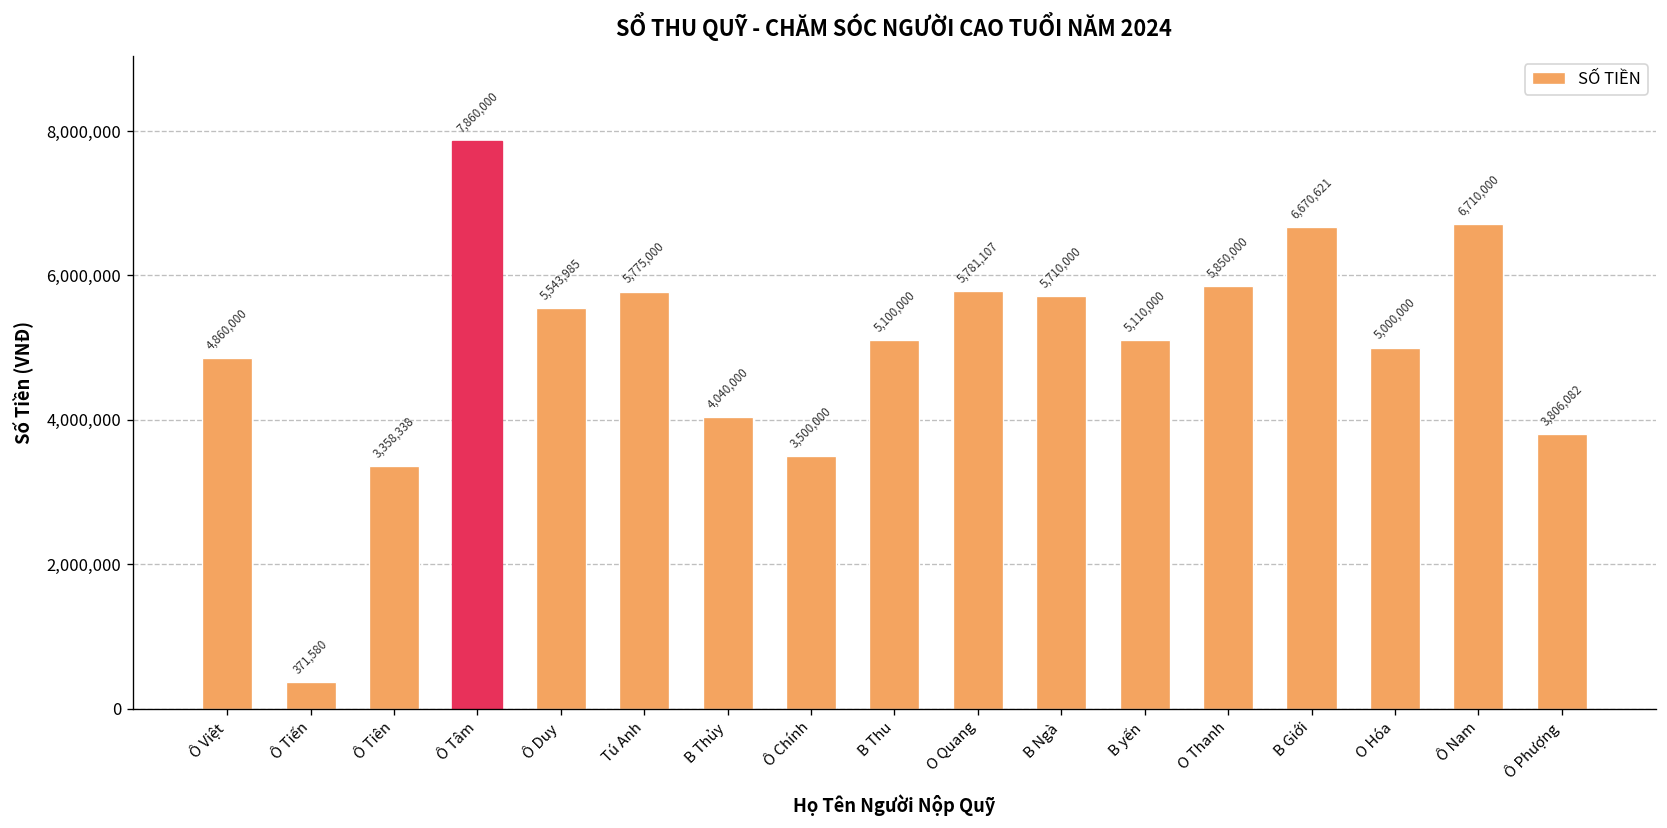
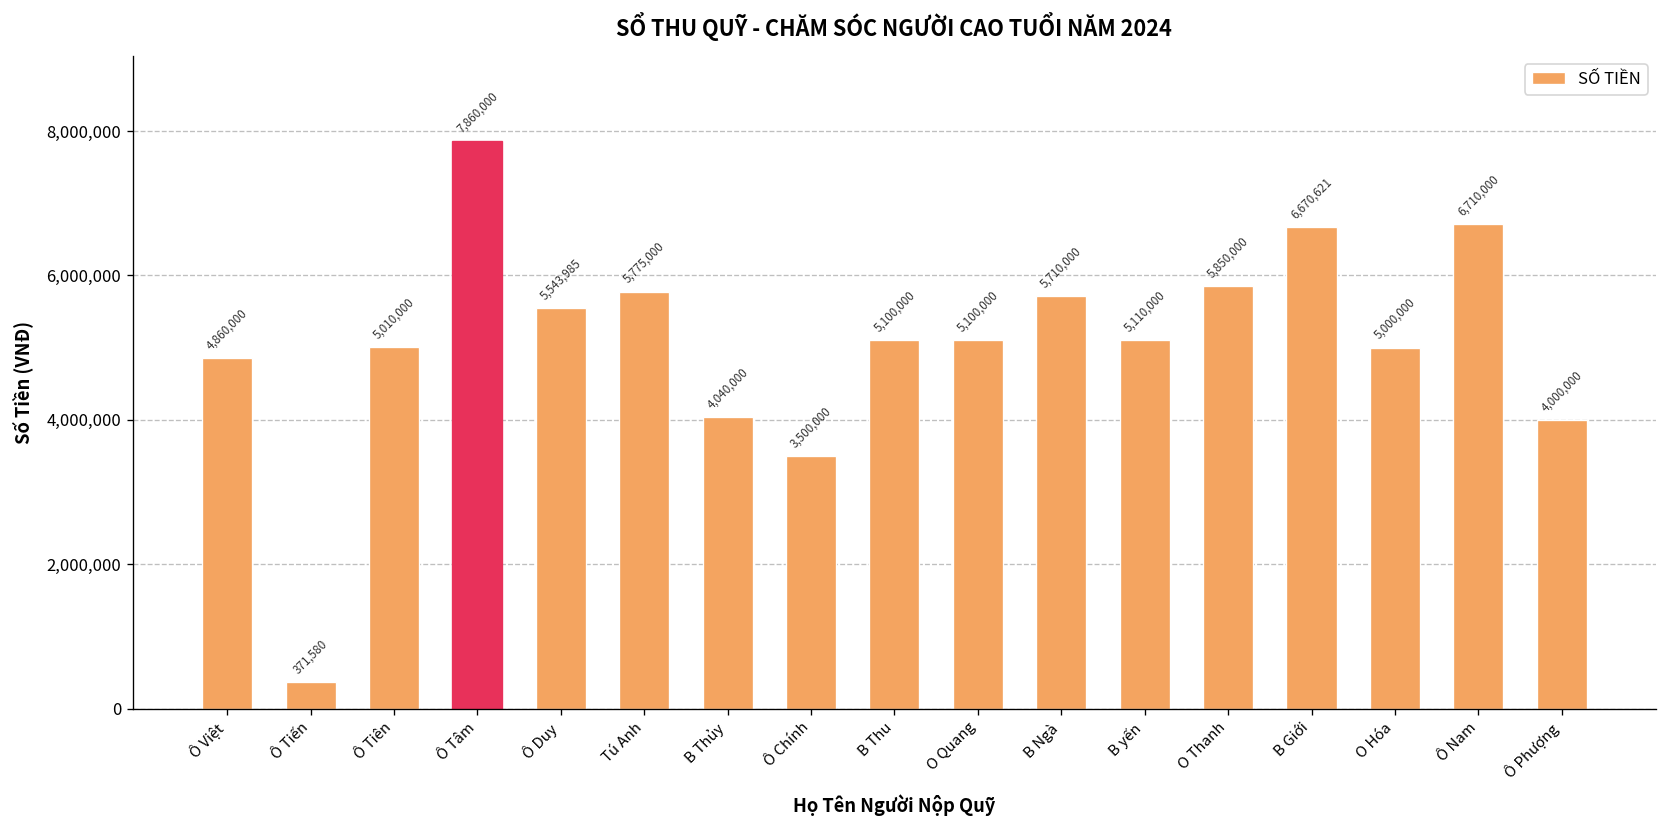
Ô Tiên: 3,358,338 -> 5,010,000
O Quang: 5,781,107 -> 5,100,000
Ô Phượng: 3,806,082 -> 4,000,000
